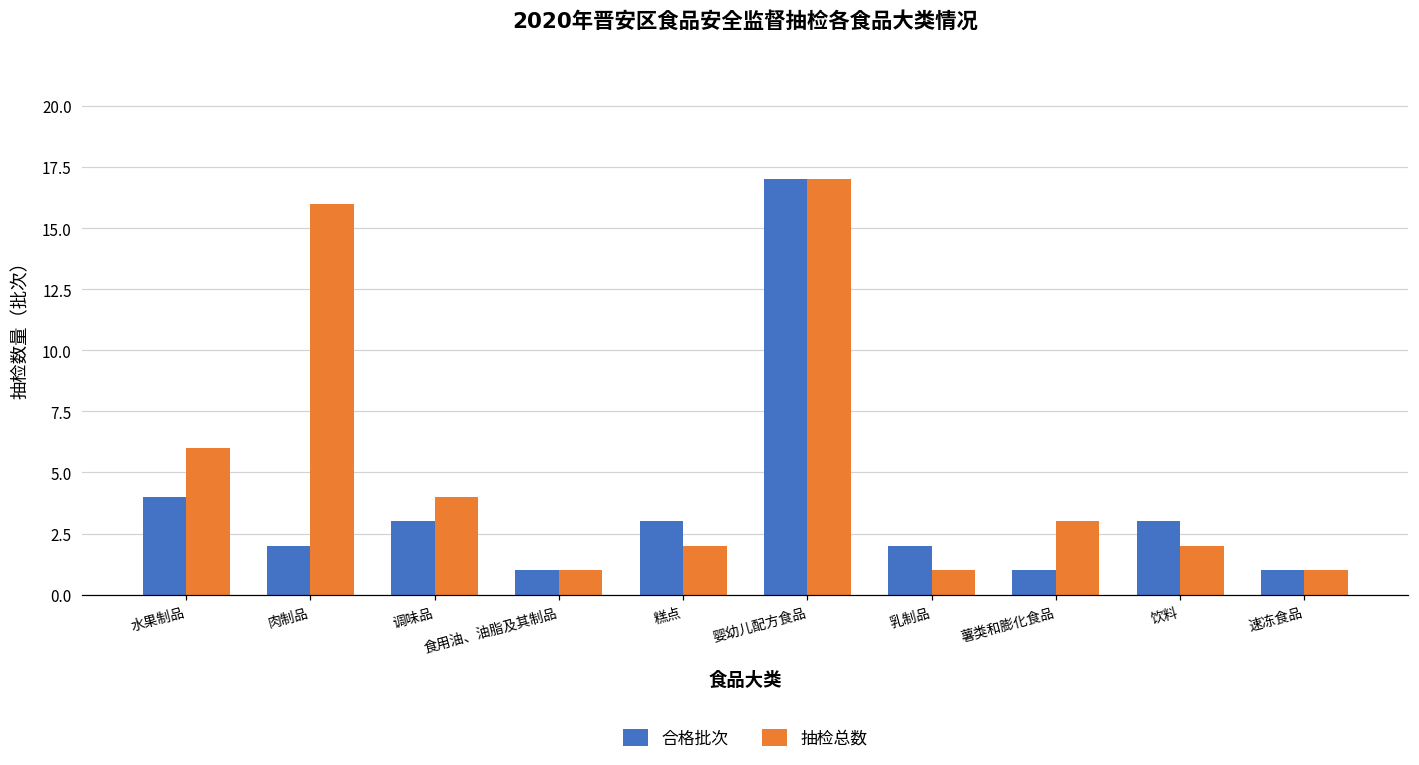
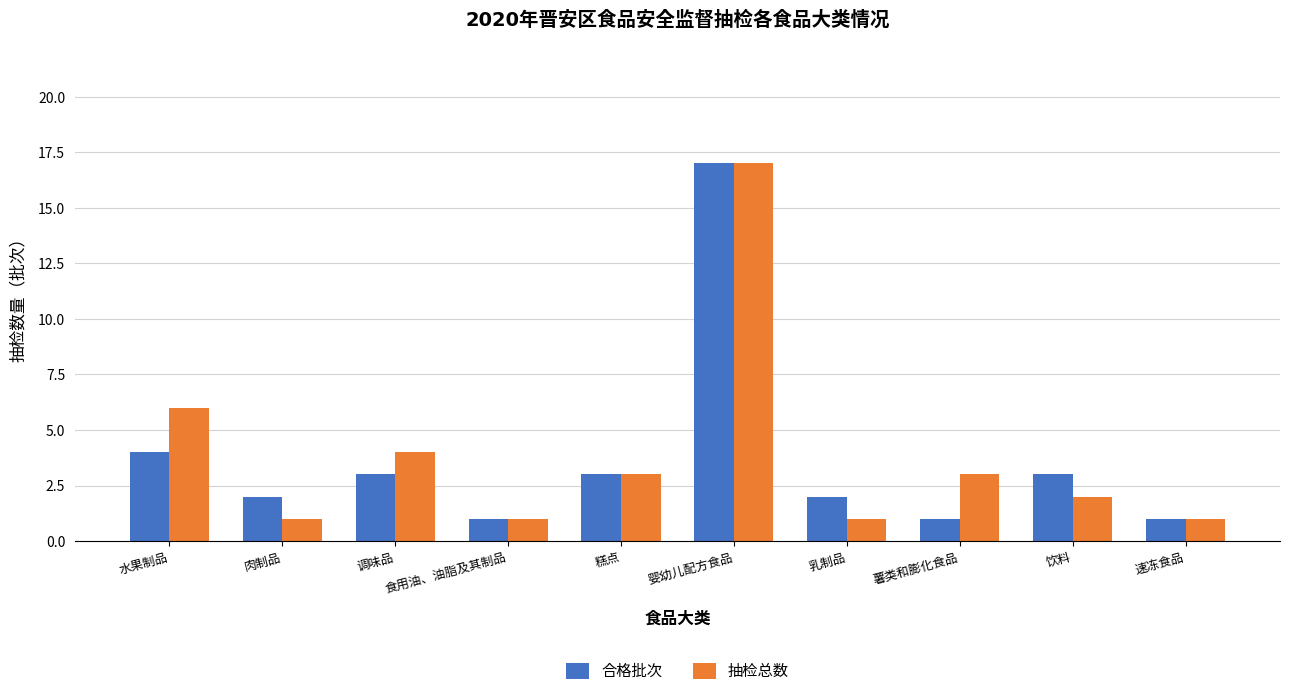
抽检总数, 肉制品: 16 -> 1
抽检总数, 糕点: 2 -> 3
